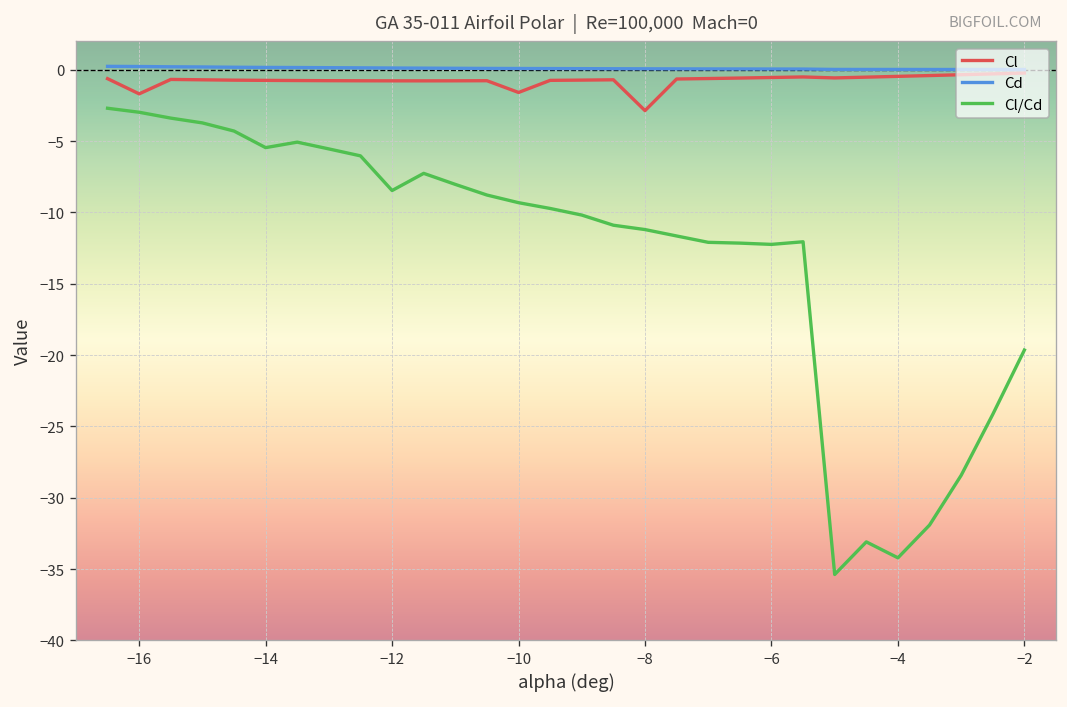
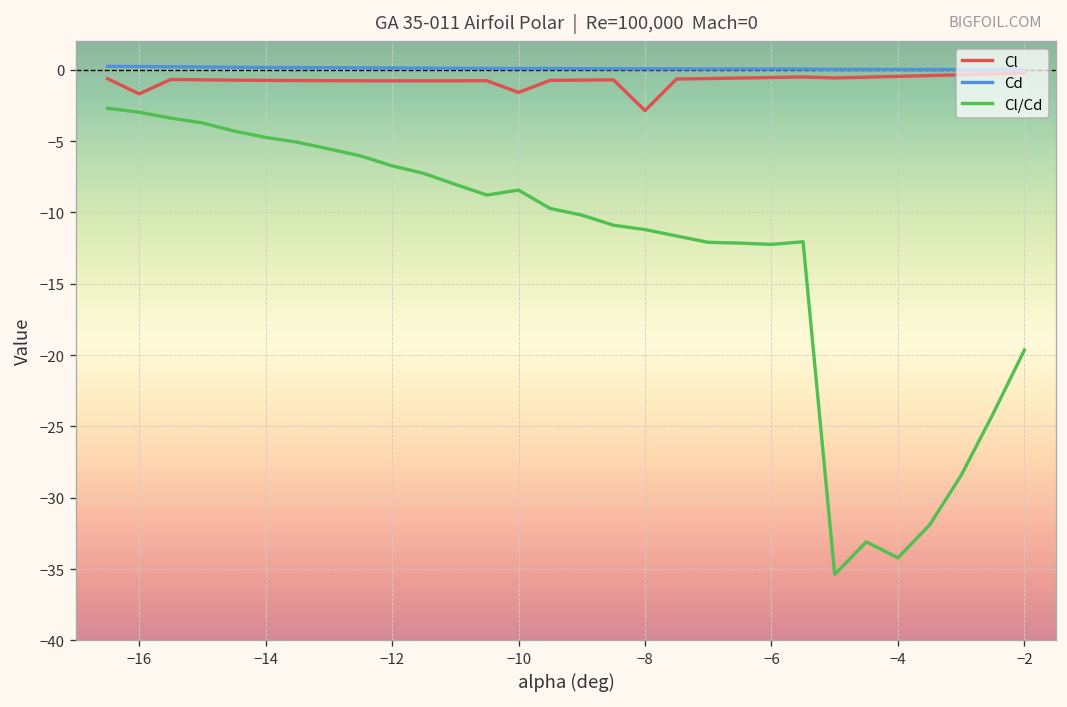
Cl/Cd, −14: -5.5 -> -4.7
Cl/Cd, −12: -8.5 -> -6.7
Cl/Cd, −10: -9.3 -> -8.4
